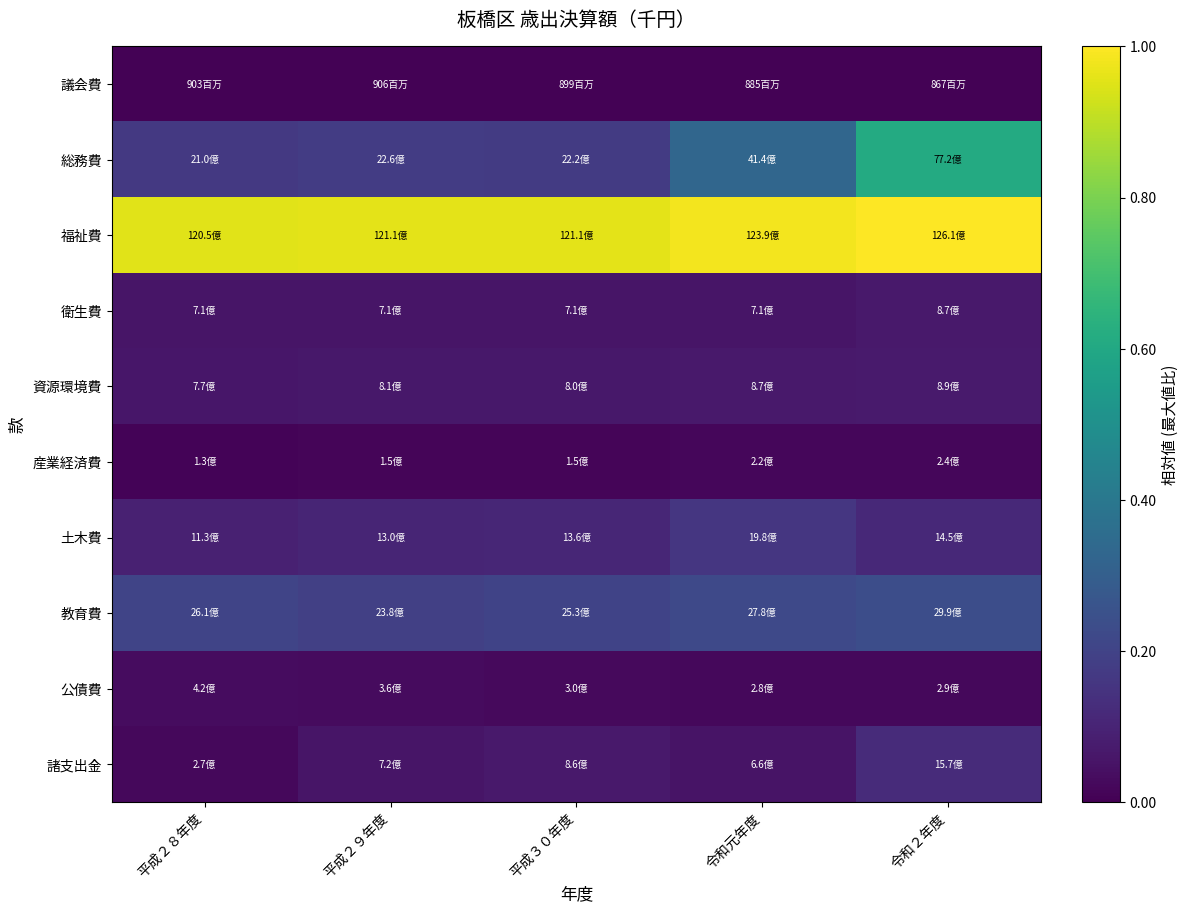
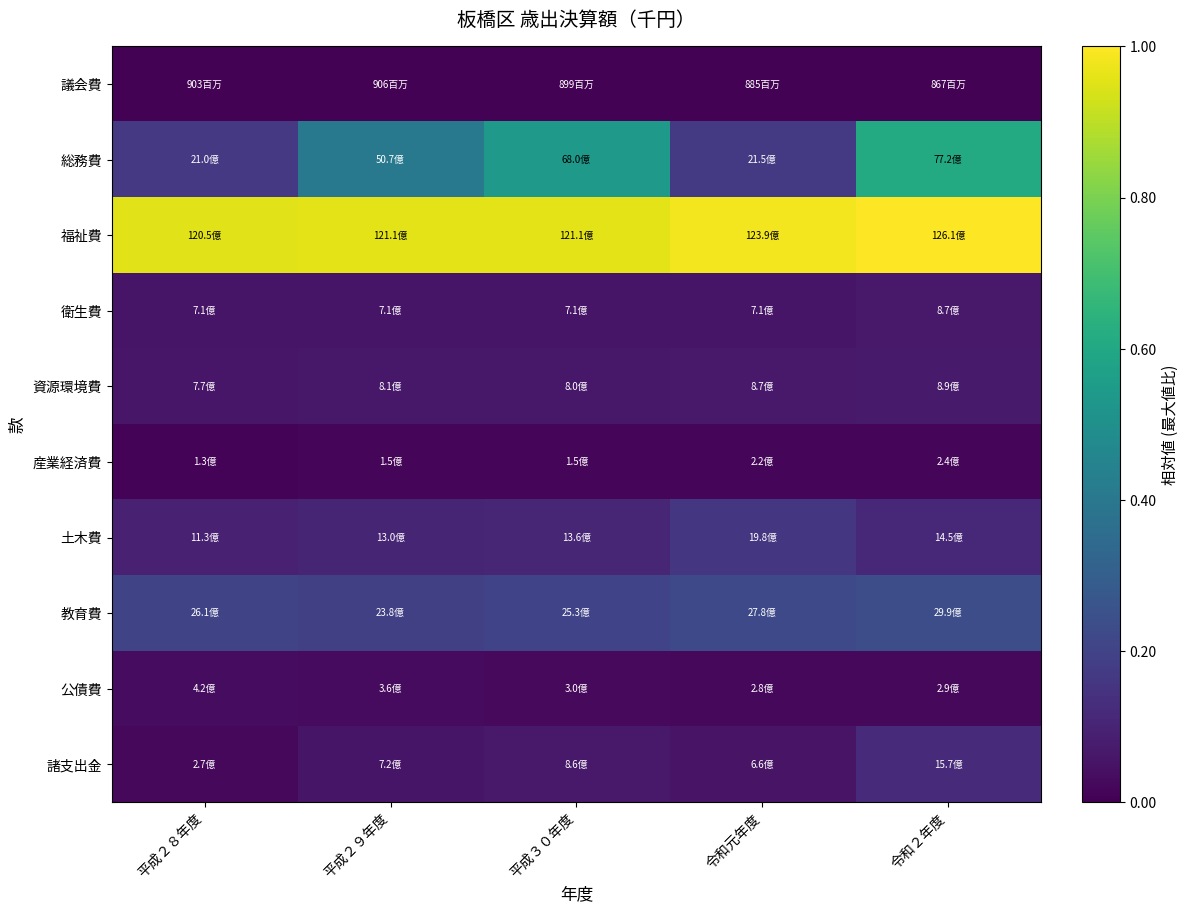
総務費, 平成２９年度: 22.6億 -> 50.7億
総務費, 平成３０年度: 22.2億 -> 68.0億
総務費, 令和元年度: 41.4億 -> 21.5億
